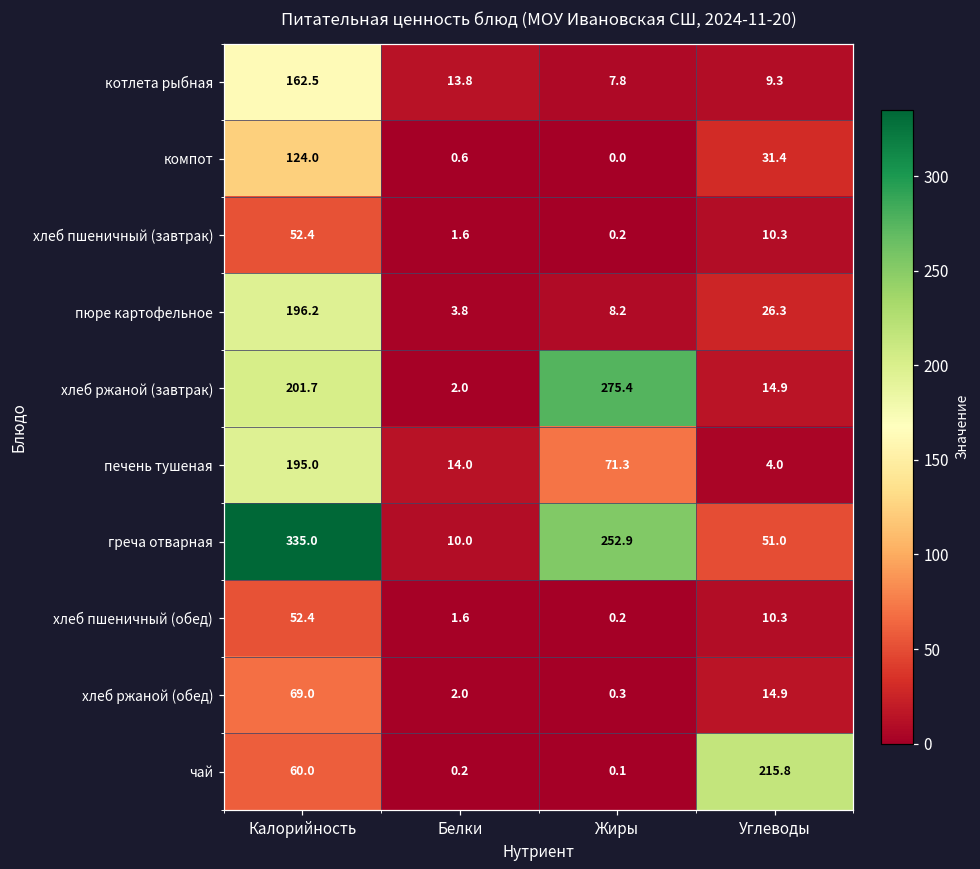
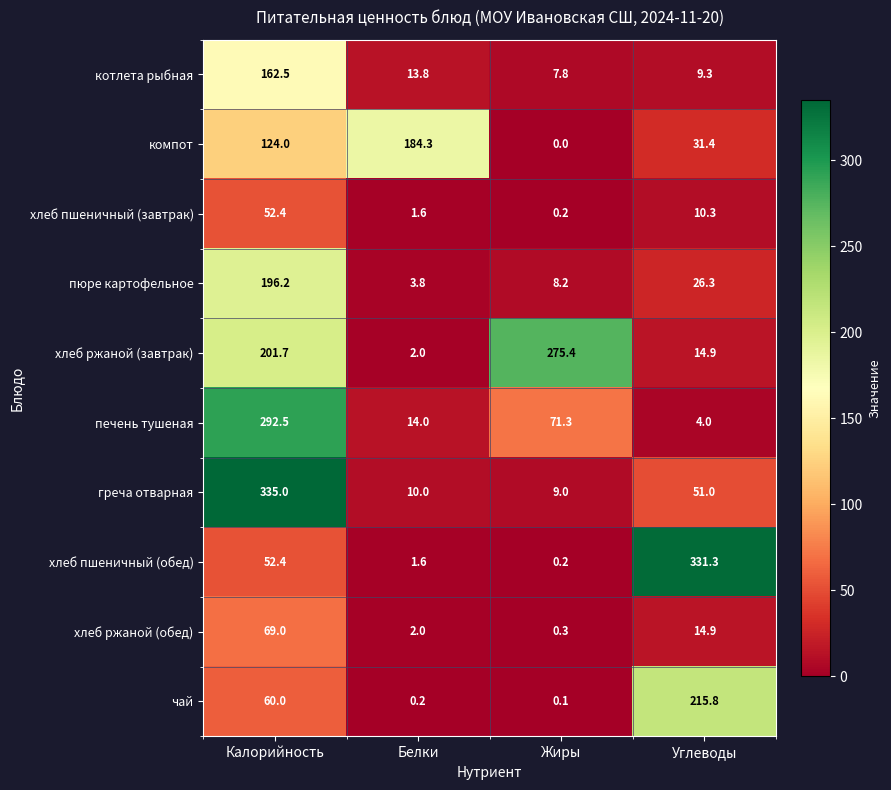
компот, Белки: 0.6 -> 184.3
печень тушеная, Калорийность: 195.0 -> 292.5
греча отварная, Жиры: 252.9 -> 9.0
хлеб пшеничный (обед), Углеводы: 10.3 -> 331.3
